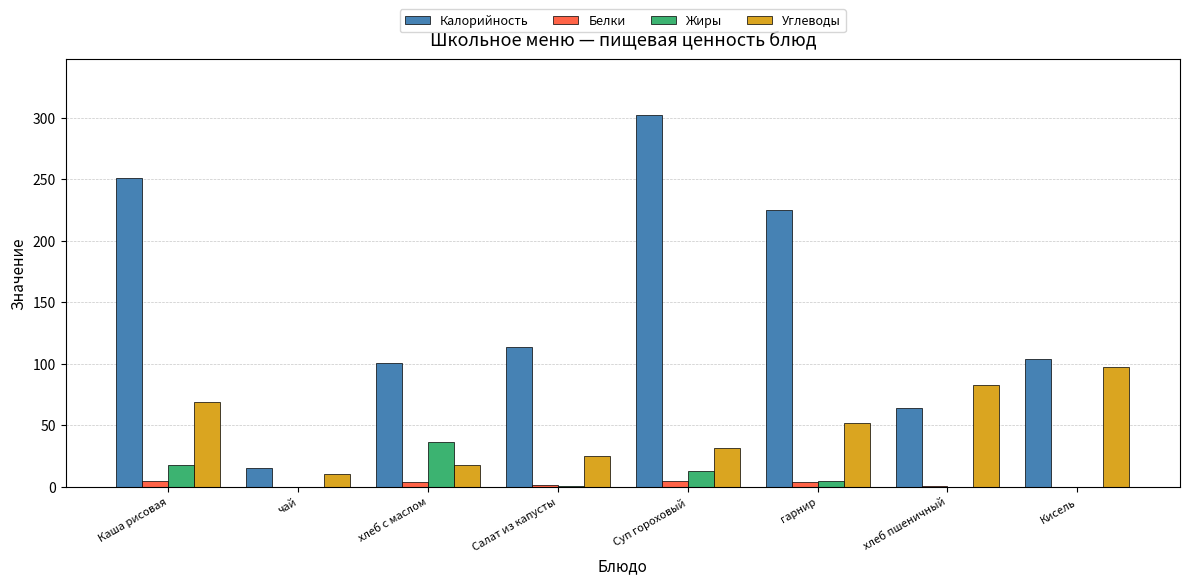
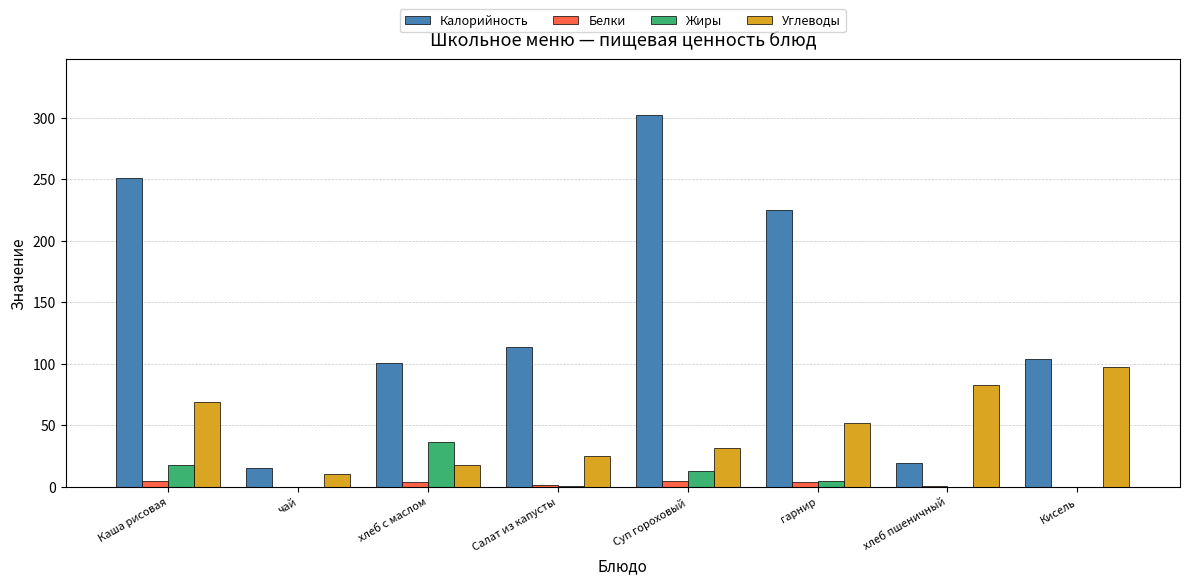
Калорийность, хлеб пшеничный: 64 -> 19
